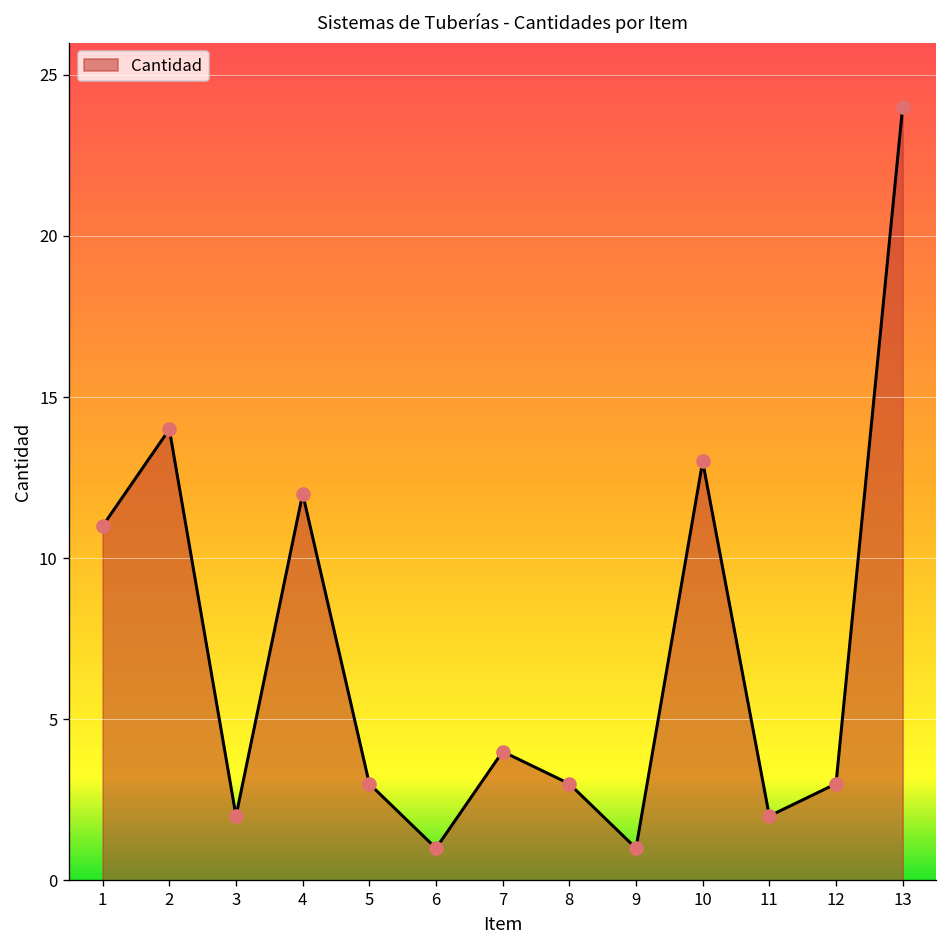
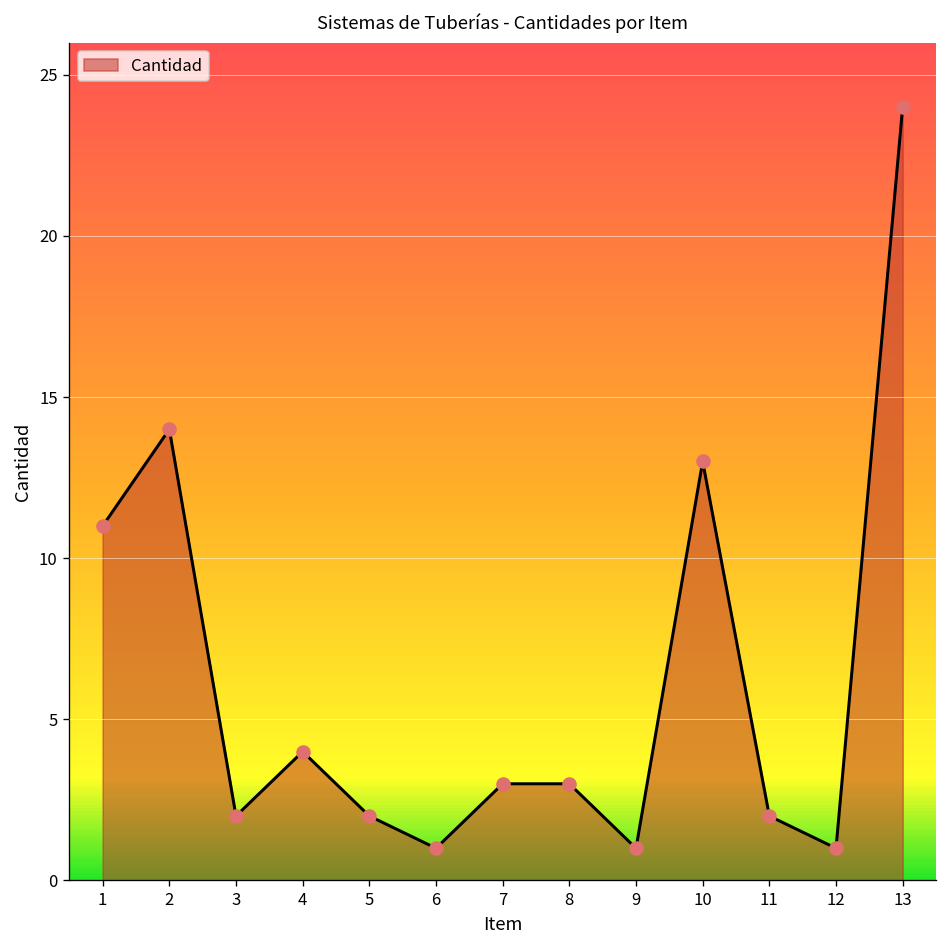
4: 12 -> 4
5: 3 -> 2
7: 4 -> 3
12: 3 -> 1
